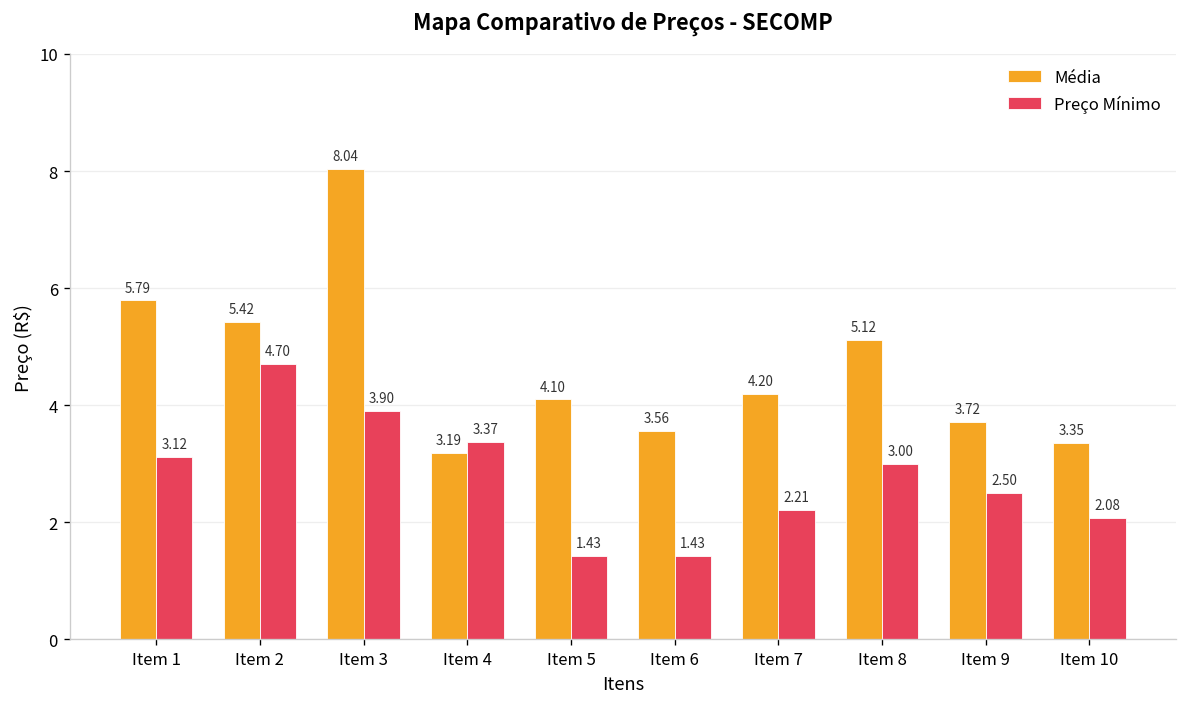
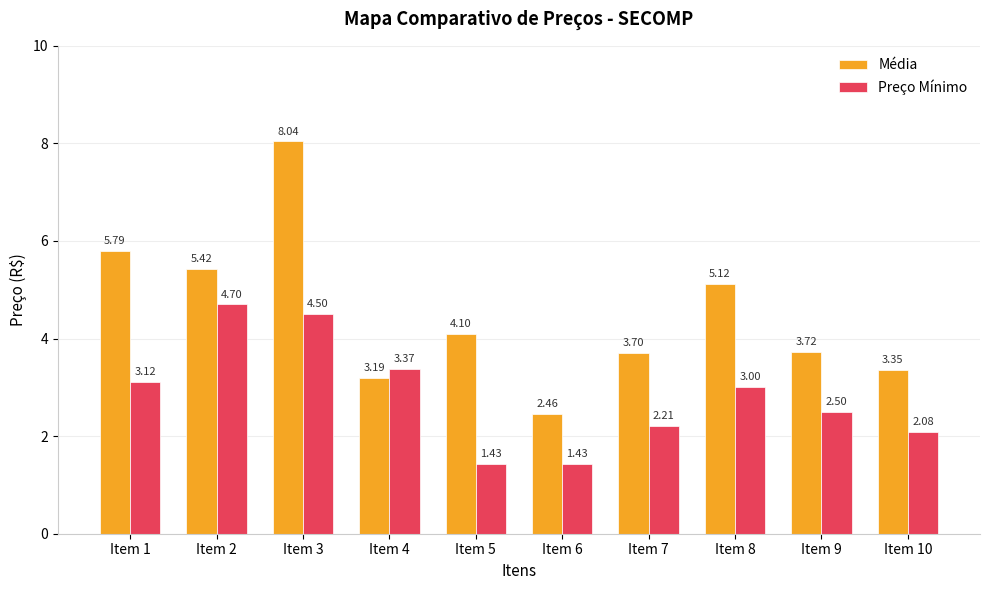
Preço Mínimo, Item 3: 3.90 -> 4.50
Média, Item 6: 3.56 -> 2.46
Média, Item 7: 4.20 -> 3.70
